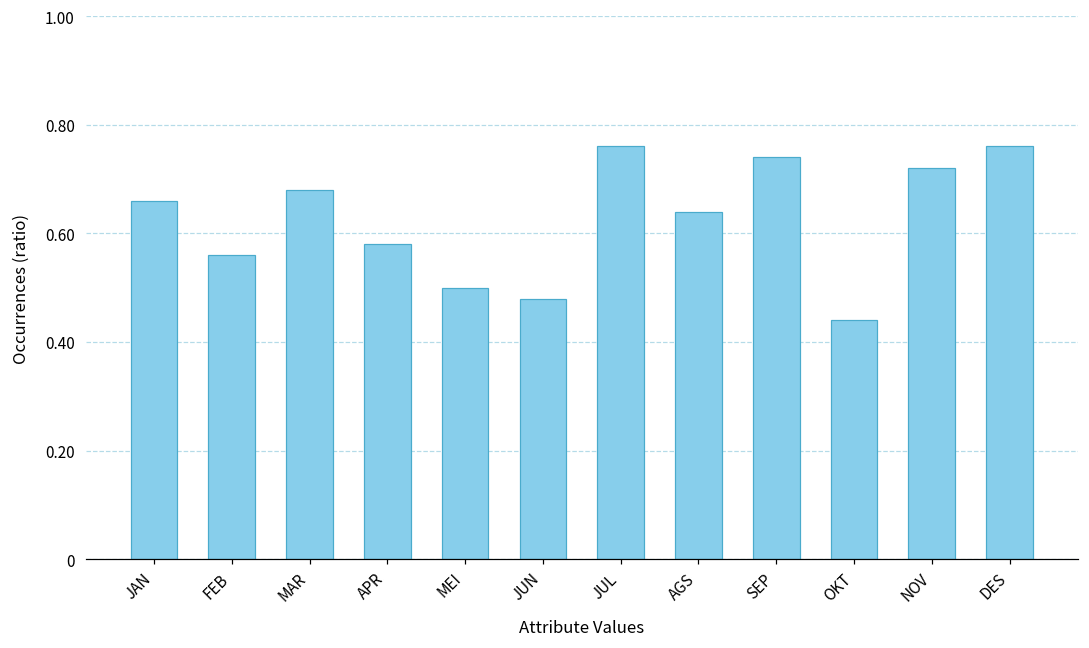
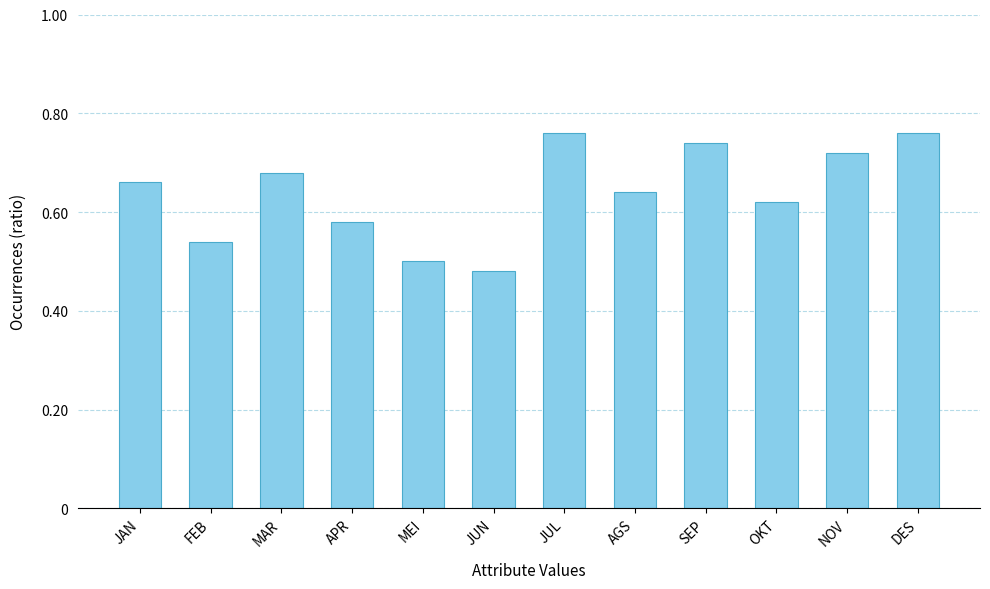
FEB: 0.56 -> 0.54
OKT: 0.44 -> 0.62
